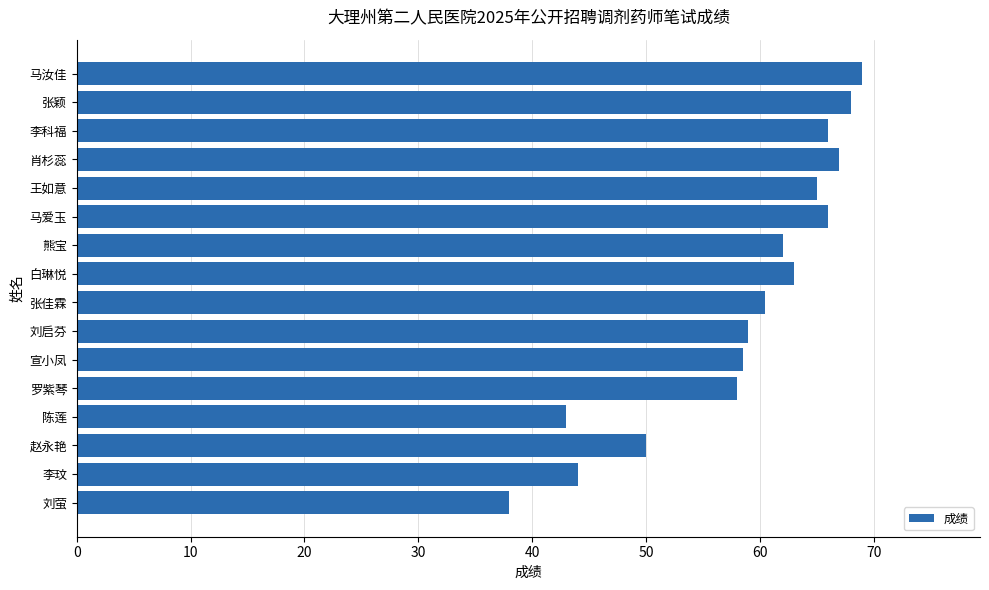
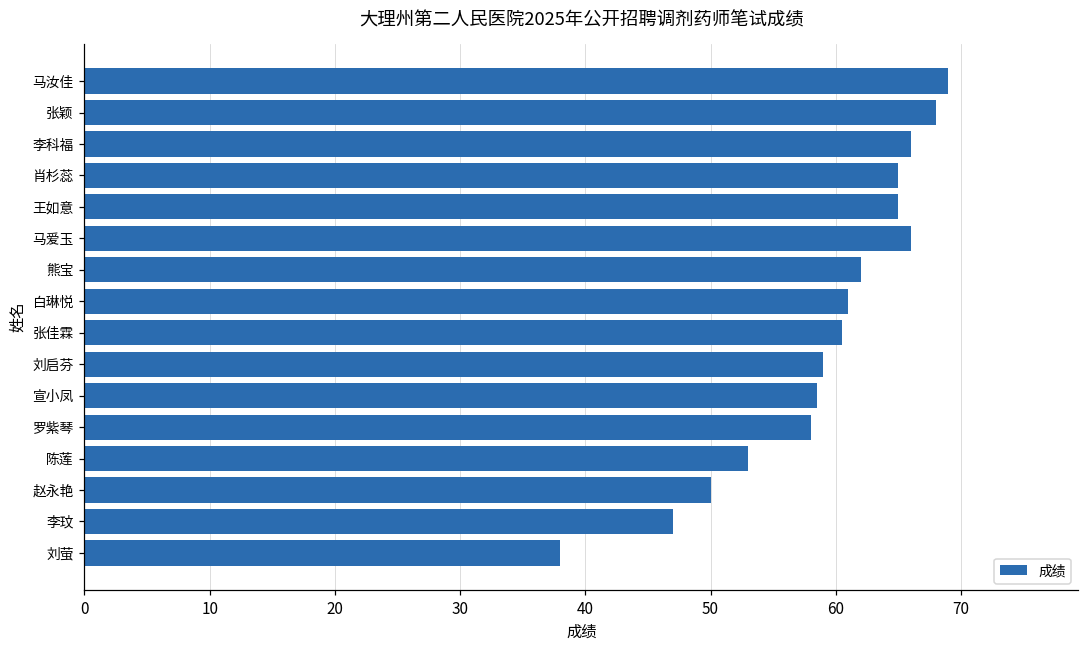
肖杉蕊: 67 -> 65
白琳悦: 63 -> 61
陈莲: 43 -> 53
李玟: 44 -> 47
